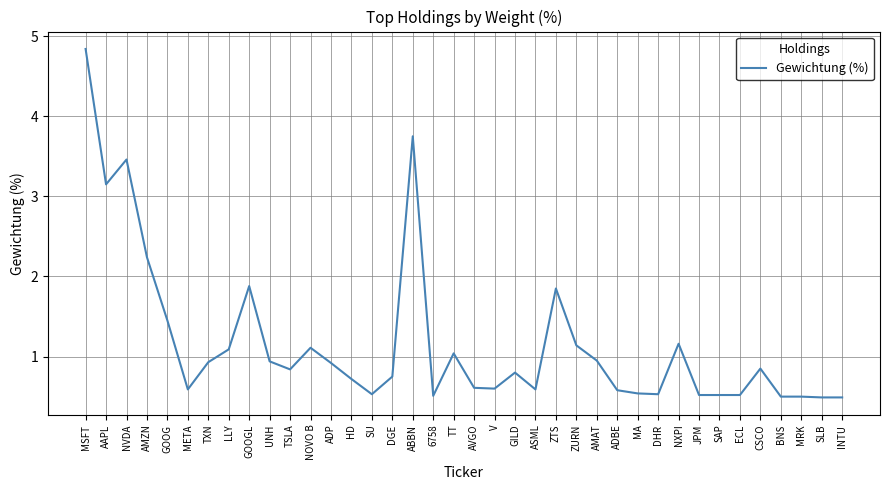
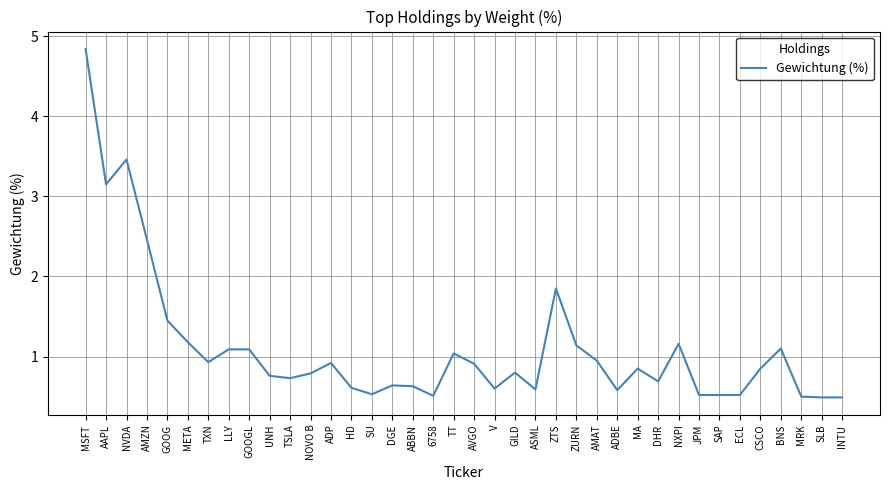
AMZN: 2.2 -> 2.5
META: 0.6 -> 1.2
GOOGL: 1.9 -> 1.1
UNH: 0.9 -> 0.8
TSLA: 0.8 -> 0.7
NOVO B: 1.1 -> 0.8
HD: 0.7 -> 0.6
DGE: 0.8 -> 0.6
ABBN: 3.8 -> 0.6
AVGO: 0.6 -> 0.9
MA: 0.5 -> 0.9
DHR: 0.5 -> 0.7
BNS: 0.5 -> 1.1
